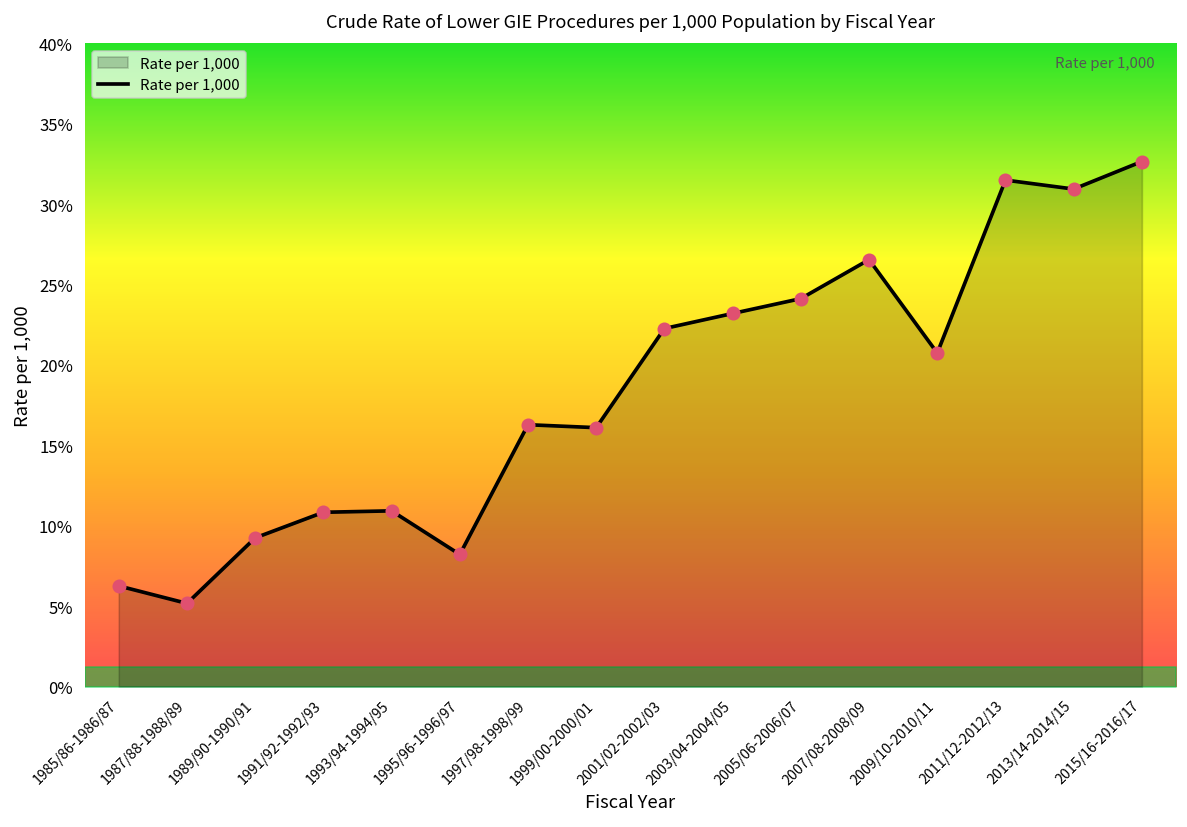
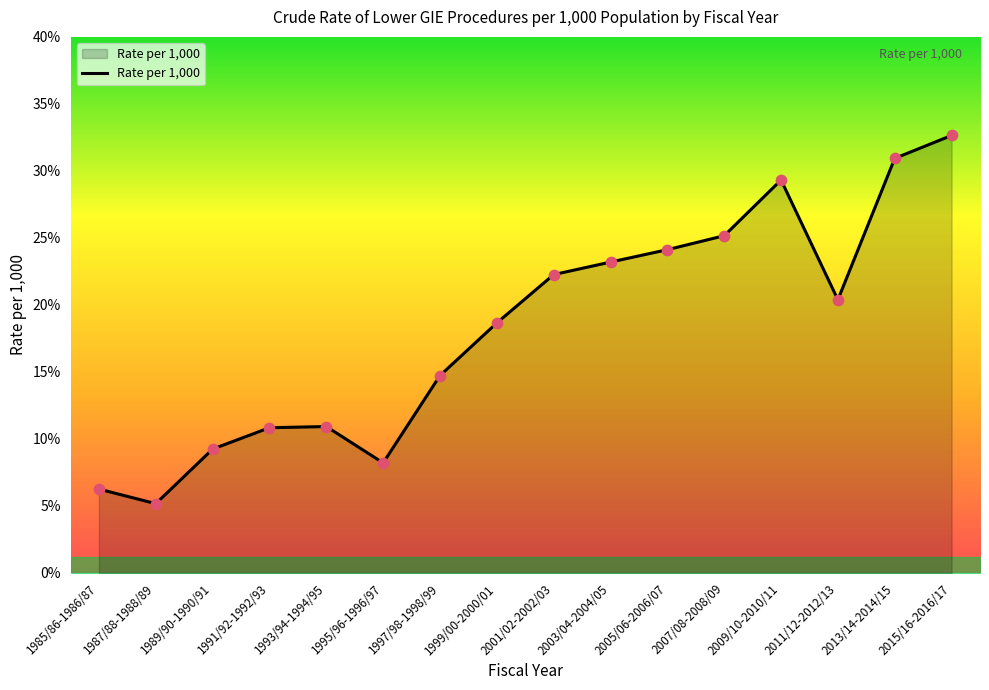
Rate per 1,000, 1997/98-1998/99: 16.3% -> 14.7%
Rate per 1,000, 1999/00-2000/01: 16.1% -> 18.7%
Rate per 1,000, 2007/08-2008/09: 26.5% -> 25.2%
Rate per 1,000, 2009/10-2010/11: 20.7% -> 29.3%
Rate per 1,000, 2011/12-2012/13: 31.5% -> 20.4%
